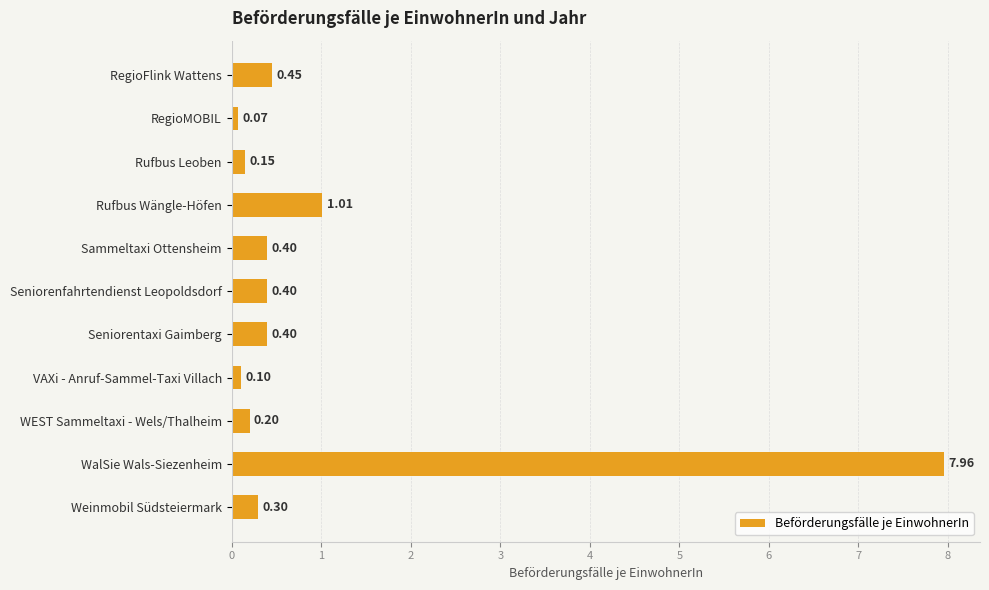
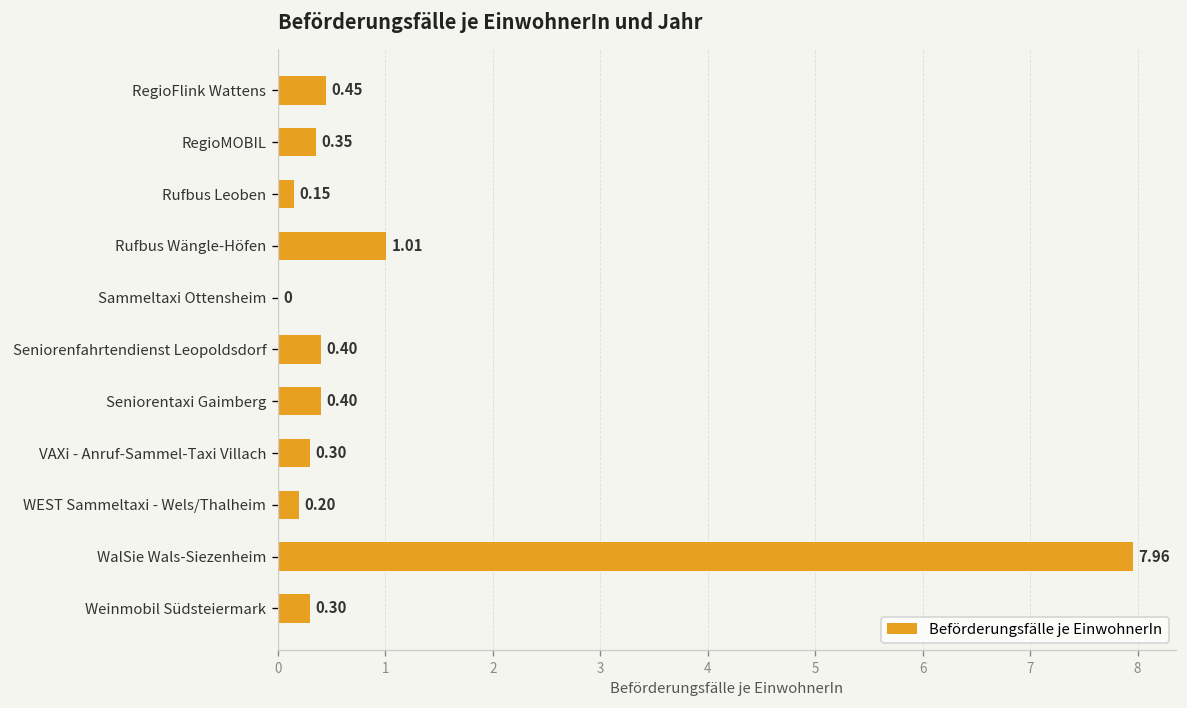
RegioMOBIL: 0.07 -> 0.35
Sammeltaxi Ottensheim: 0.40 -> 0
VAXi - Anruf-Sammel-Taxi Villach: 0.10 -> 0.30
